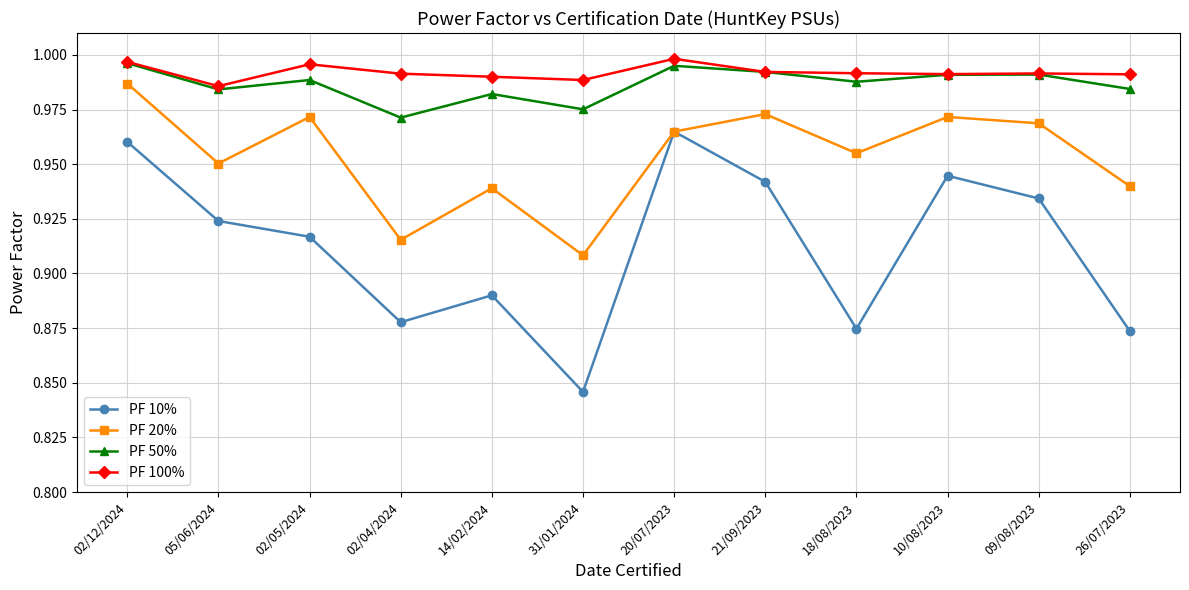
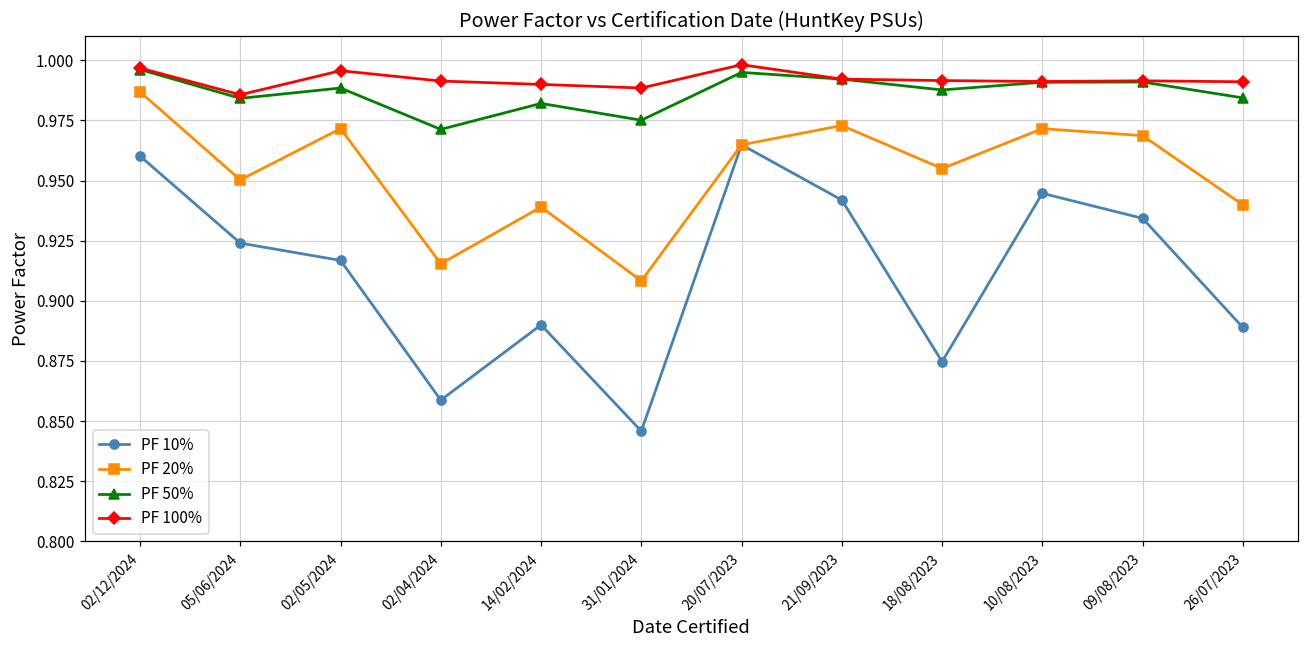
PF 10%, 02/04/2024: 0.878 -> 0.859
PF 10%, 26/07/2023: 0.874 -> 0.889
